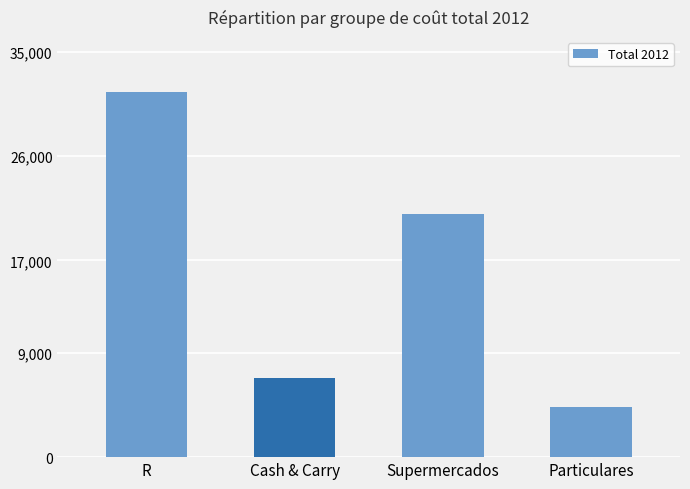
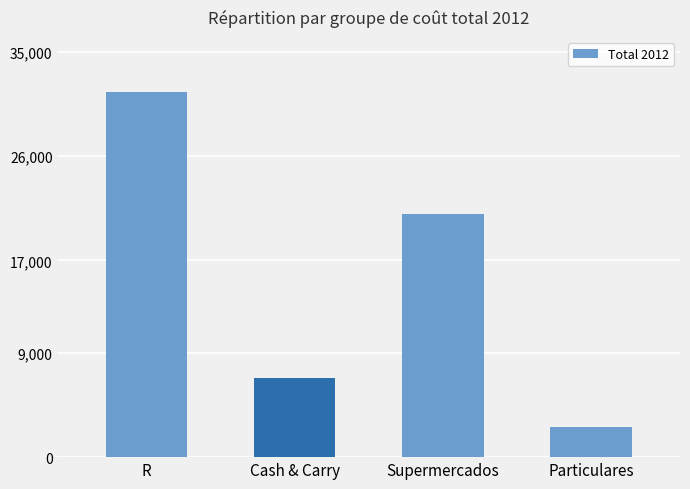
Particulares: 4,300 -> 2,600
